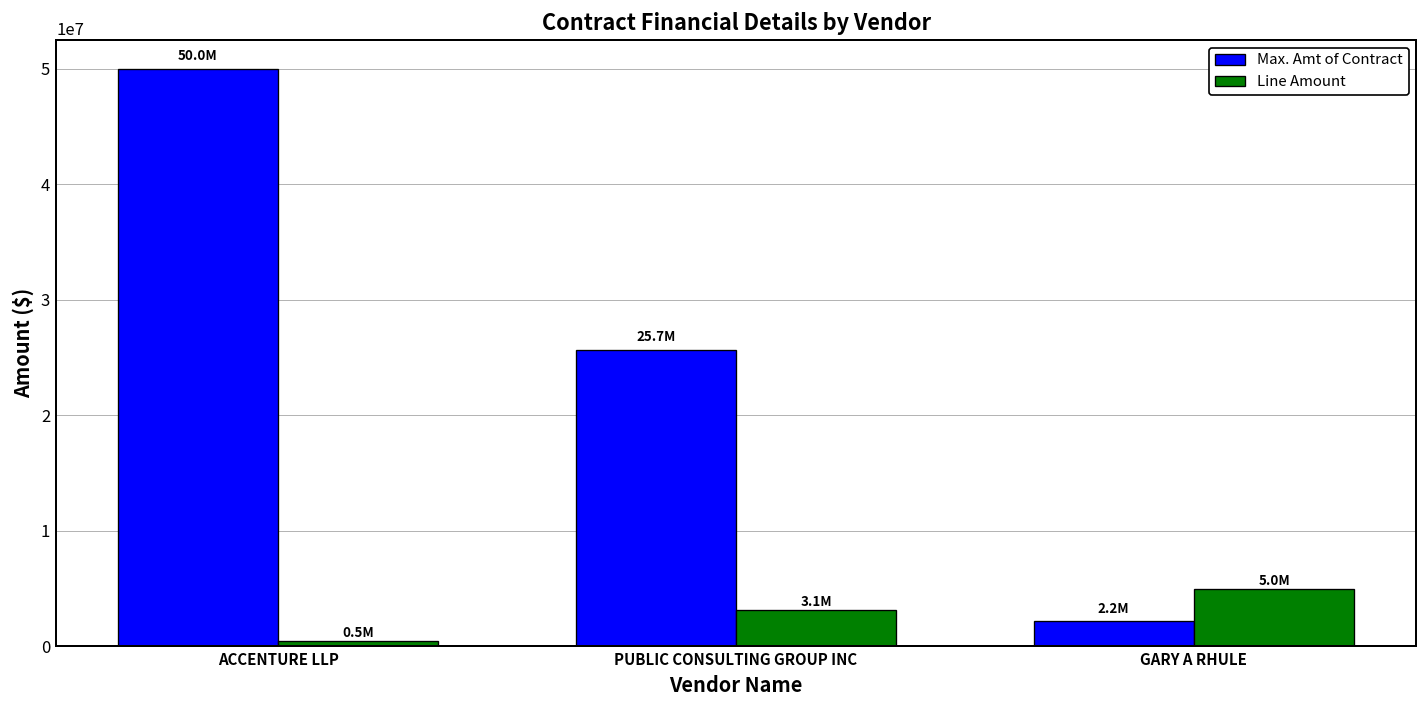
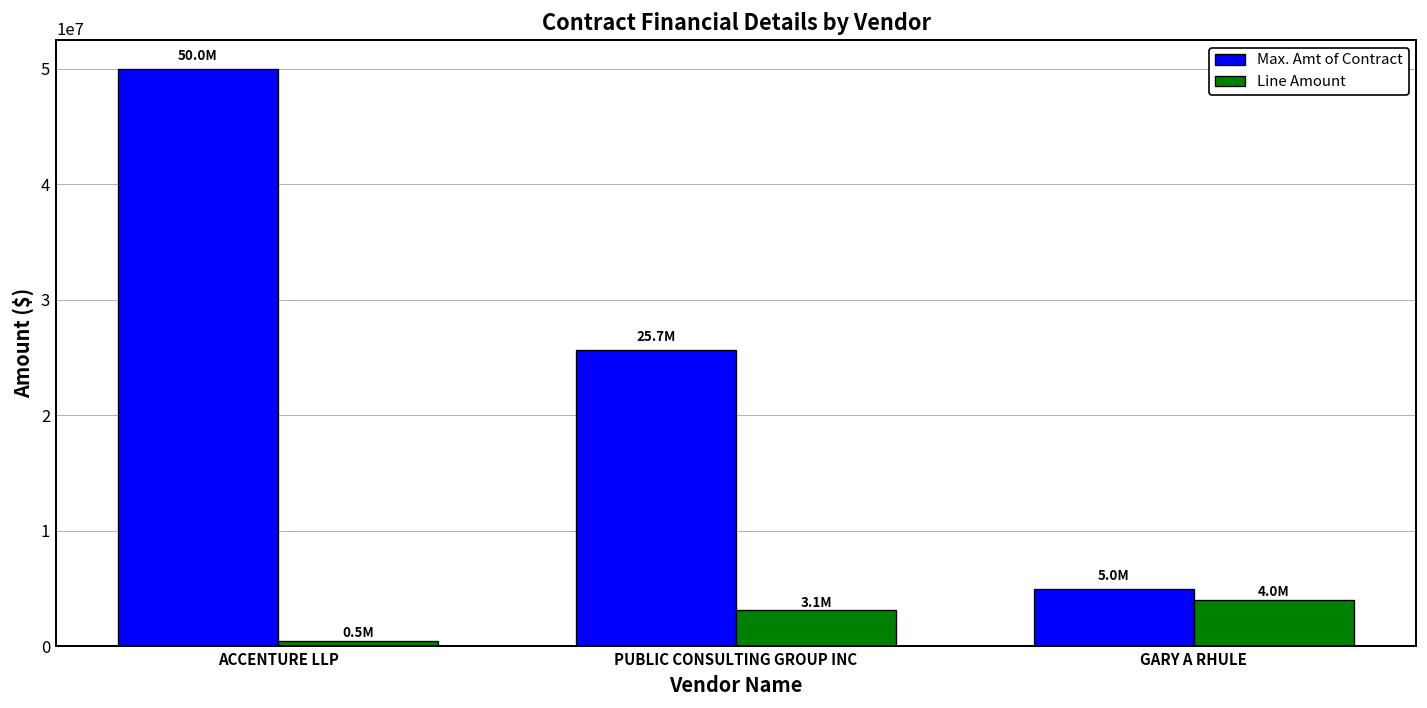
Max. Amt of Contract, GARY A RHULE: 2.2M -> 5.0M
Line Amount, GARY A RHULE: 5.0M -> 4.0M
